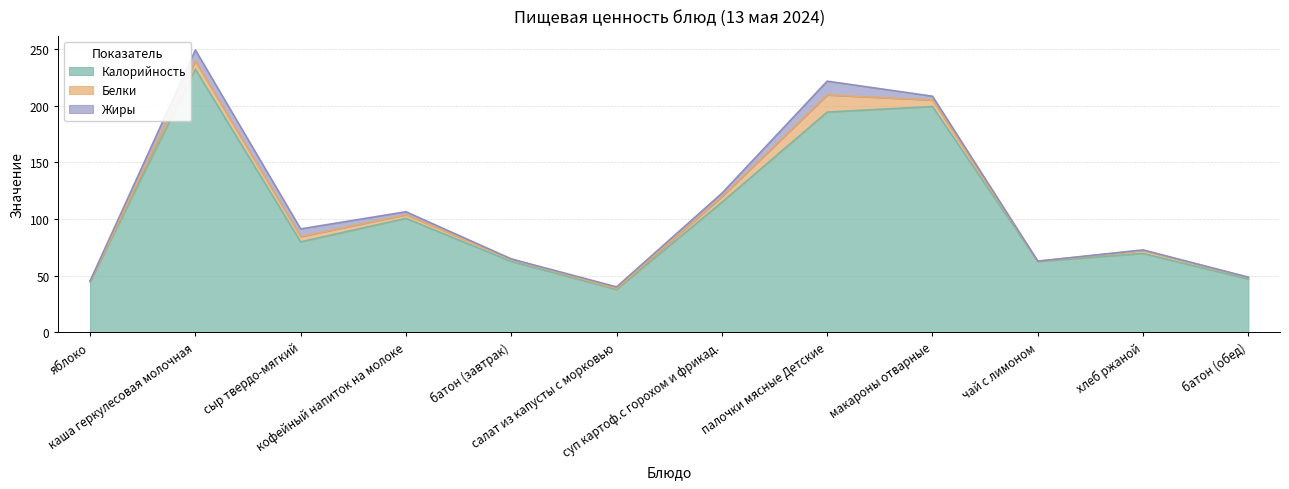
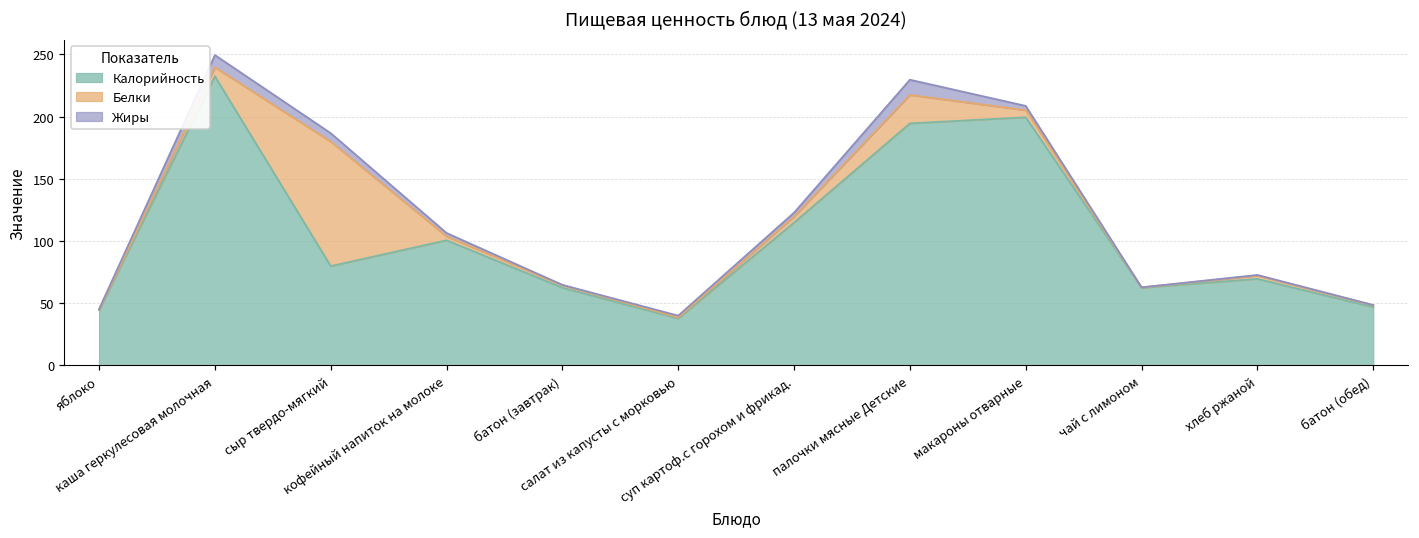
Белки, сыр твердо-мягкий: 5 -> 100
Белки, палочки мясные Детские: 15 -> 23
